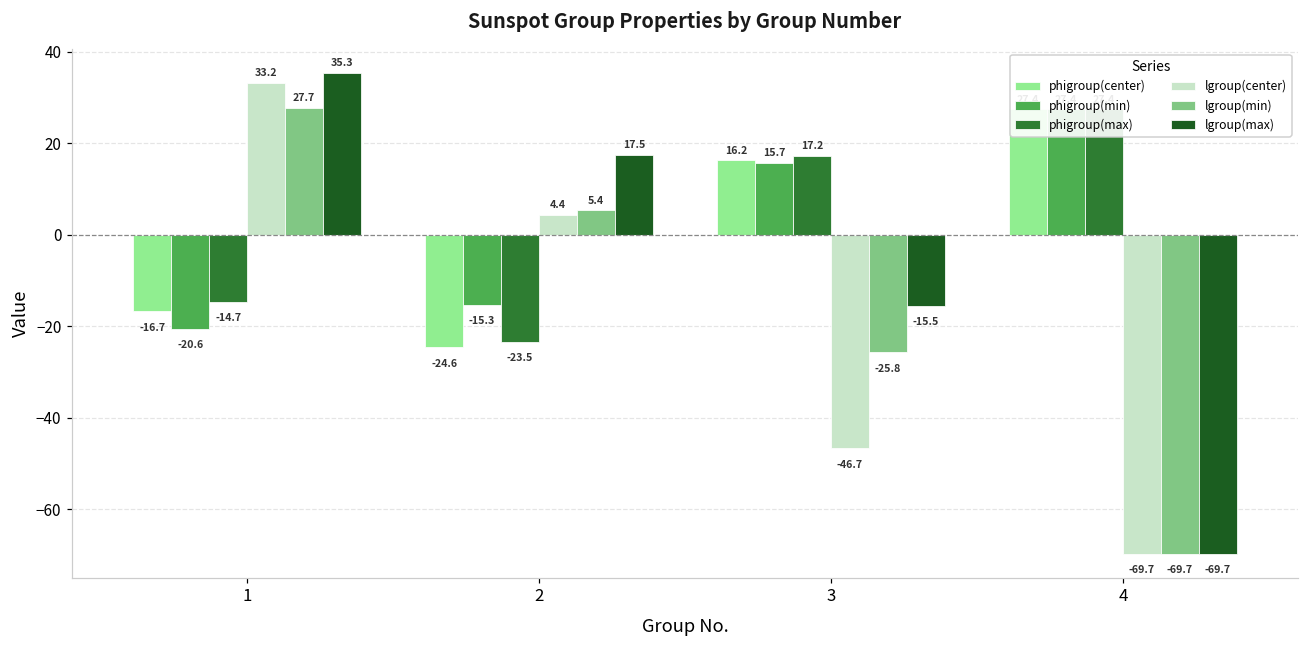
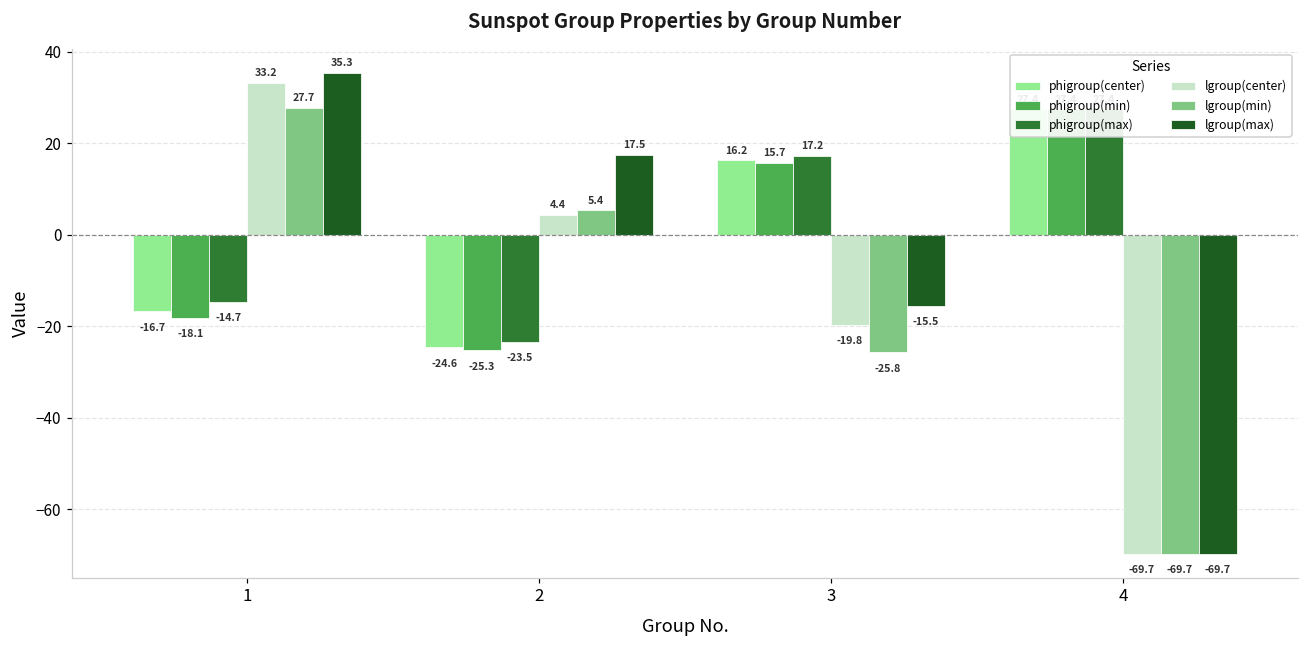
phigroup(min), 1: -20.6 -> -18.1
phigroup(min), 2: -15.3 -> -25.3
lgroup(center), 3: -46.7 -> -19.8
